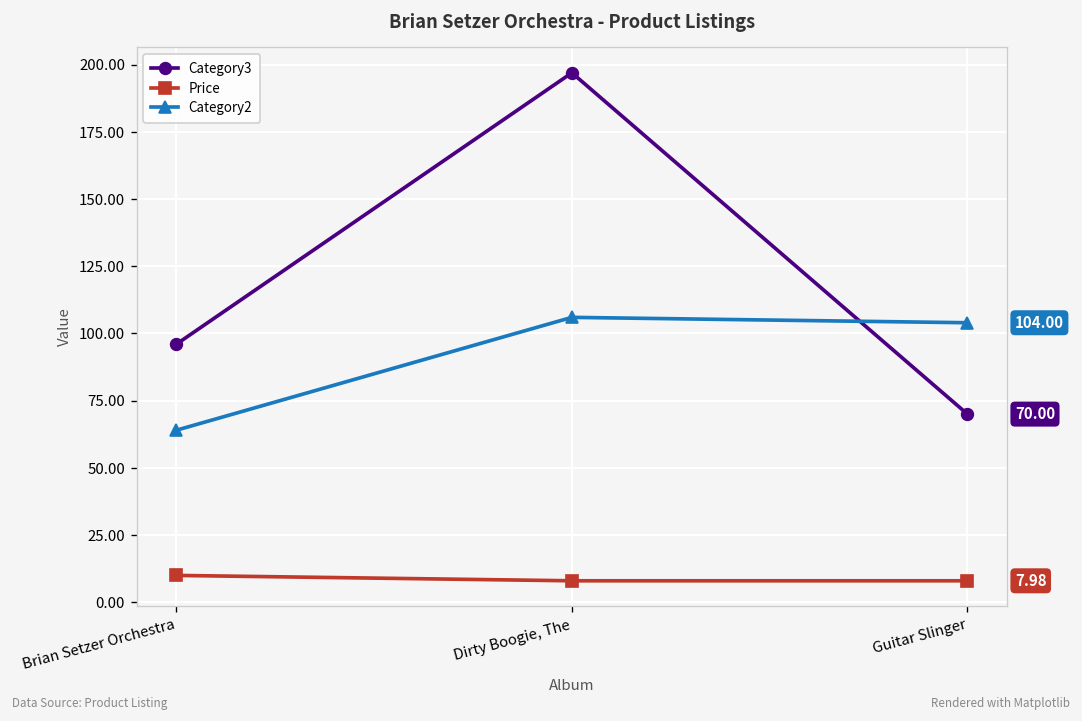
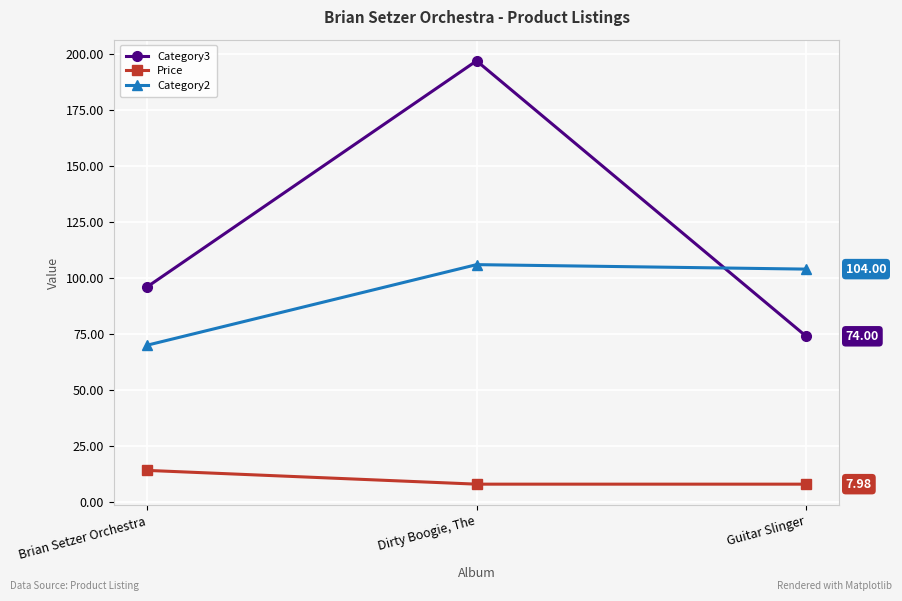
Price, Brian Setzer Orchestra: 10 -> 14
Category2, Brian Setzer Orchestra: 64 -> 70
Category3, Guitar Slinger: 70.00 -> 74.00
